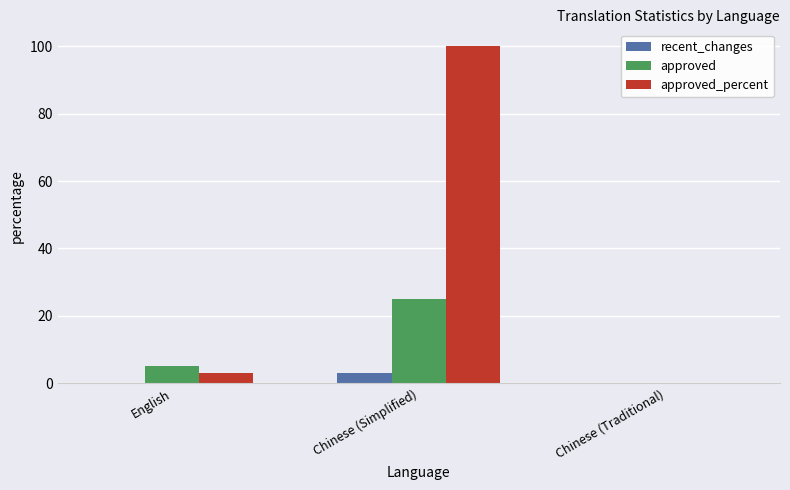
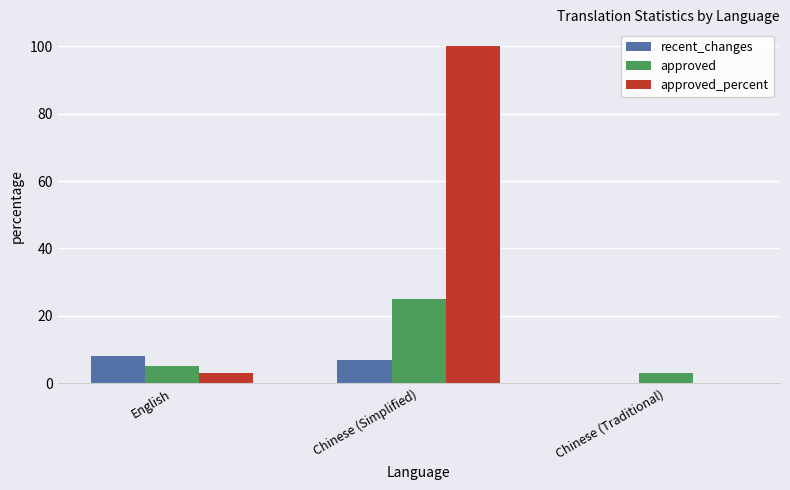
recent_changes, English: 0 -> 8
recent_changes, Chinese (Simplified): 3 -> 7
approved, Chinese (Traditional): 0 -> 3
